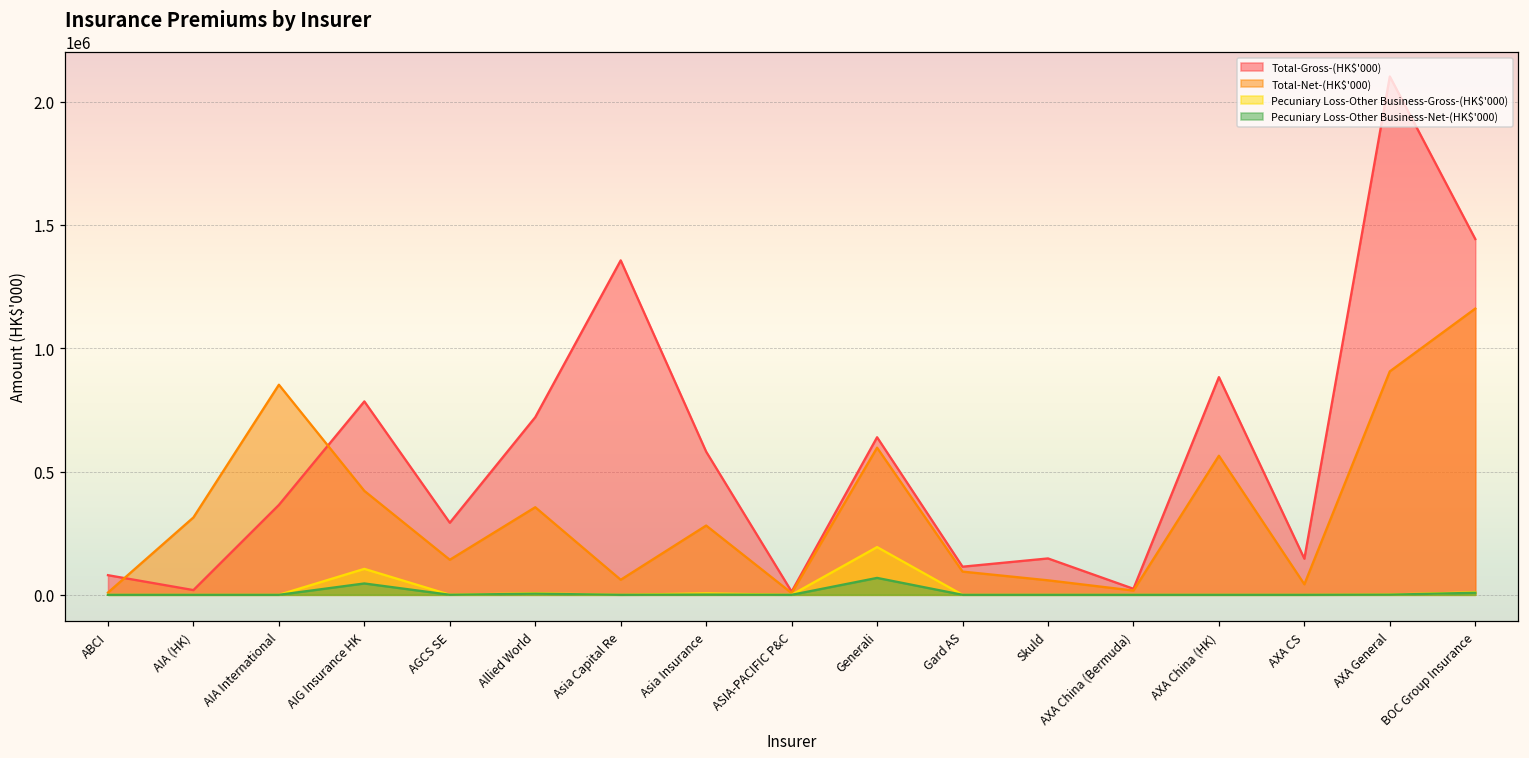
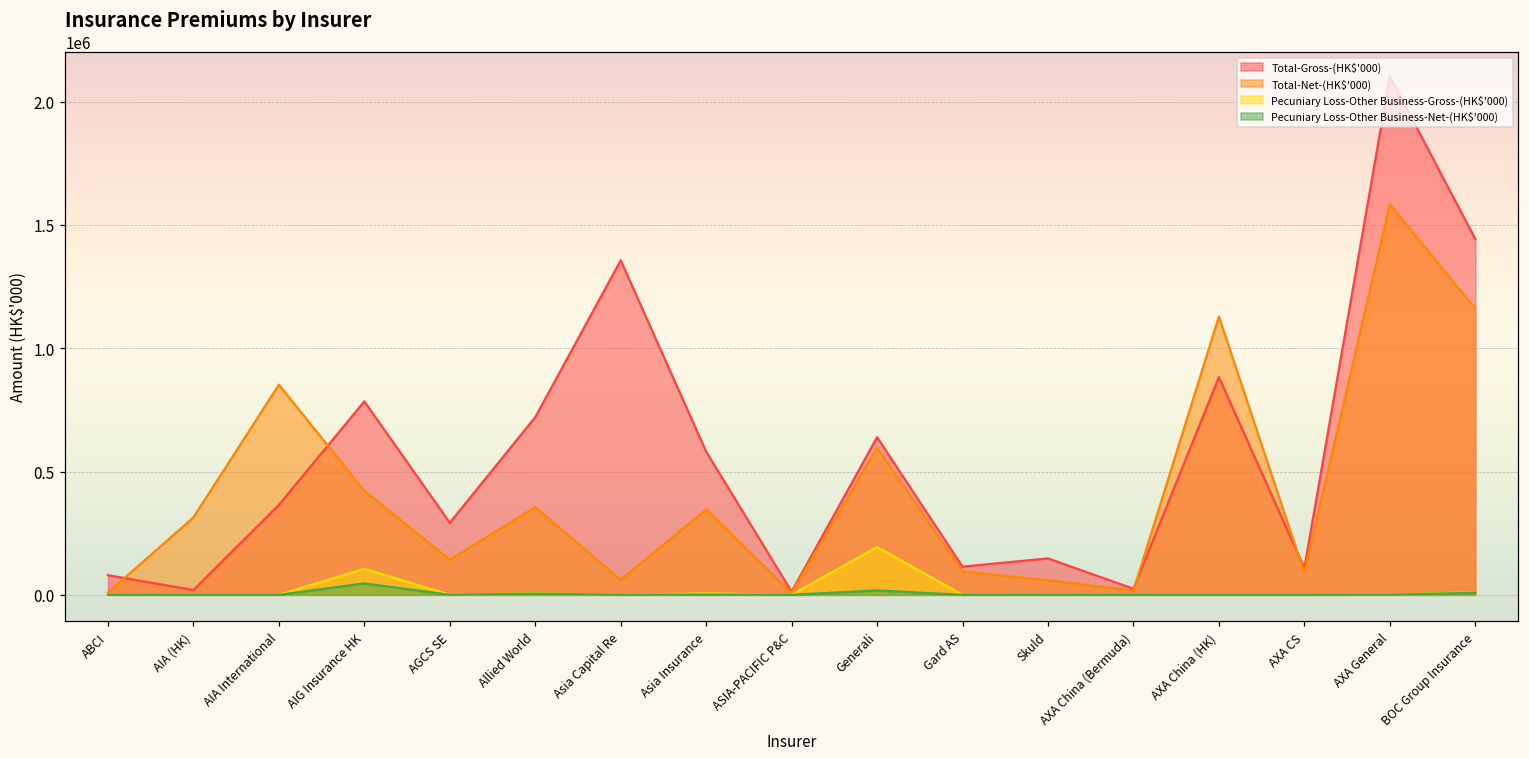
Total-Net-(HK$'000), Asia Insurance: 280000 -> 350000
Pecuniary Loss-Other Business-Net-(HK$'000), Generali: 70000 -> 20000
Total-Net-(HK$'000), AXA China (HK): 560000 -> 1130000
Total-Gross-(HK$'000), AXA CS: 150000 -> 110000
Total-Net-(HK$'000), AXA CS: 40000 -> 90000
Total-Net-(HK$'000), AXA General: 910000 -> 1580000
